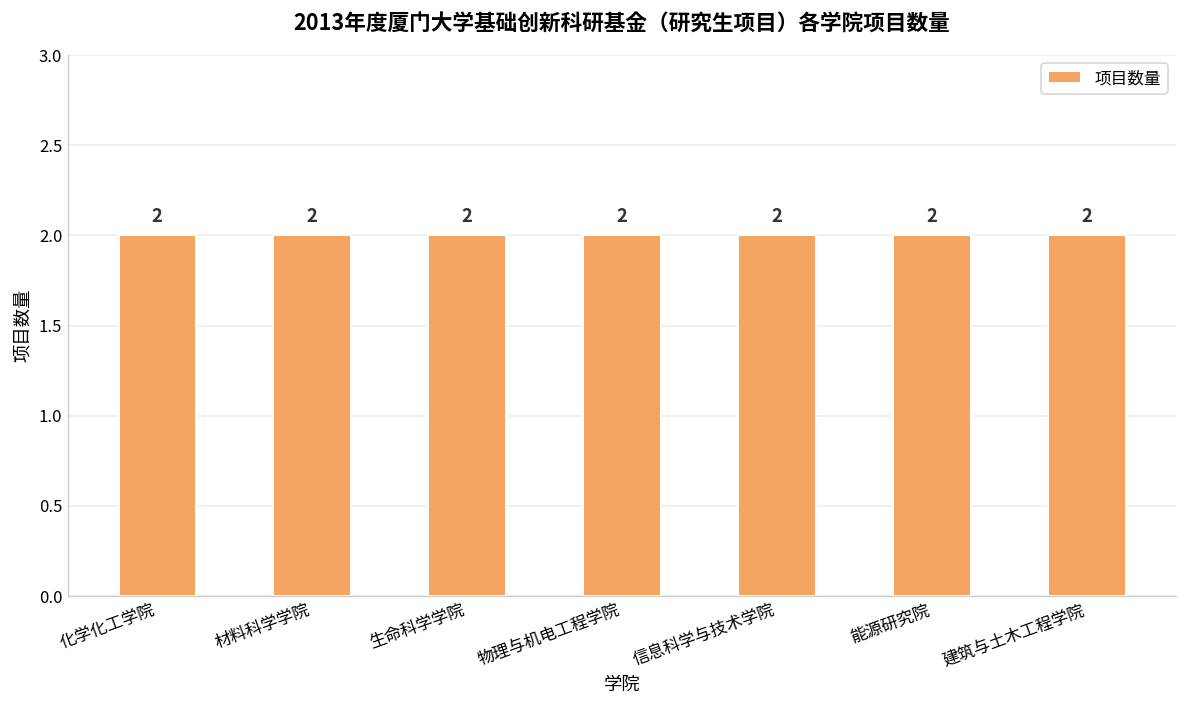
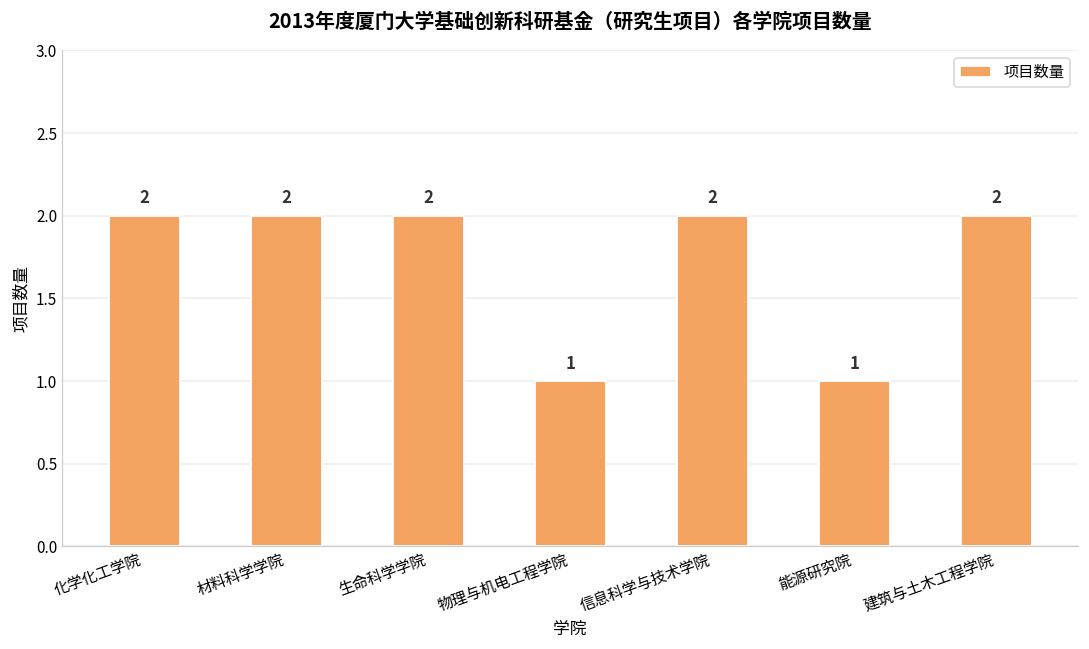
物理与机电工程学院: 2 -> 1
能源研究院: 2 -> 1
